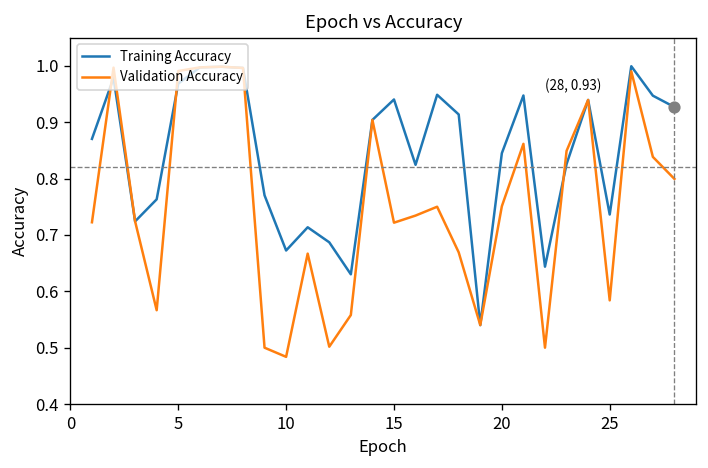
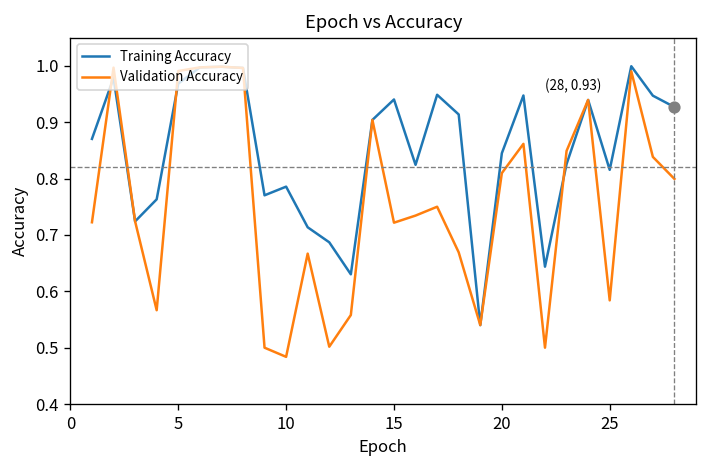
Training Accuracy, 10: 0.67 -> 0.79
Validation Accuracy, 20: 0.75 -> 0.81
Training Accuracy, 25: 0.74 -> 0.82
